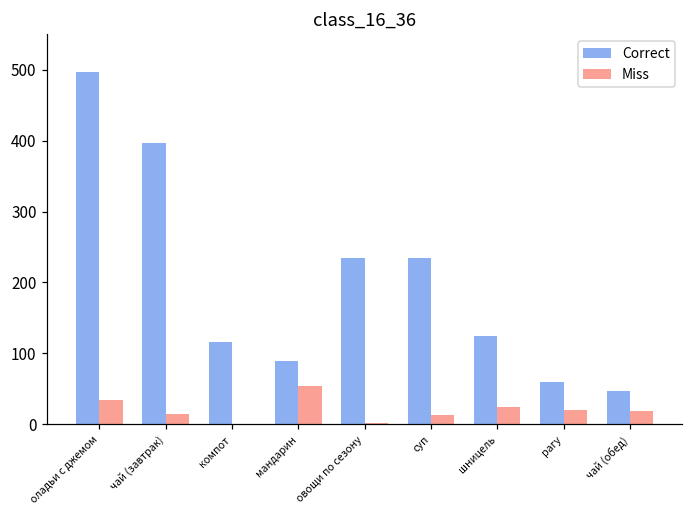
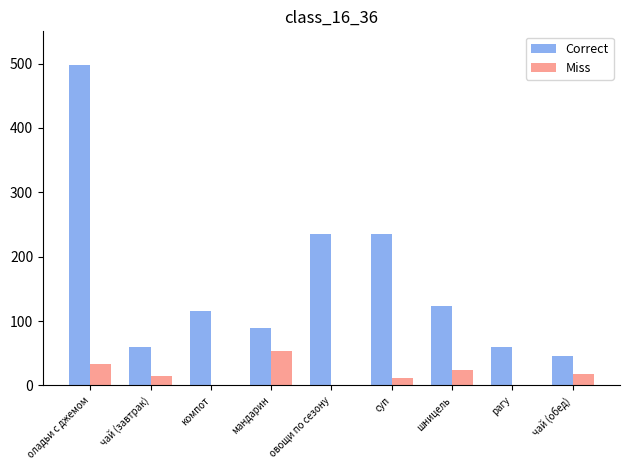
Correct, чай (завтрак): 400 -> 60
Miss, рагу: 20 -> 0
